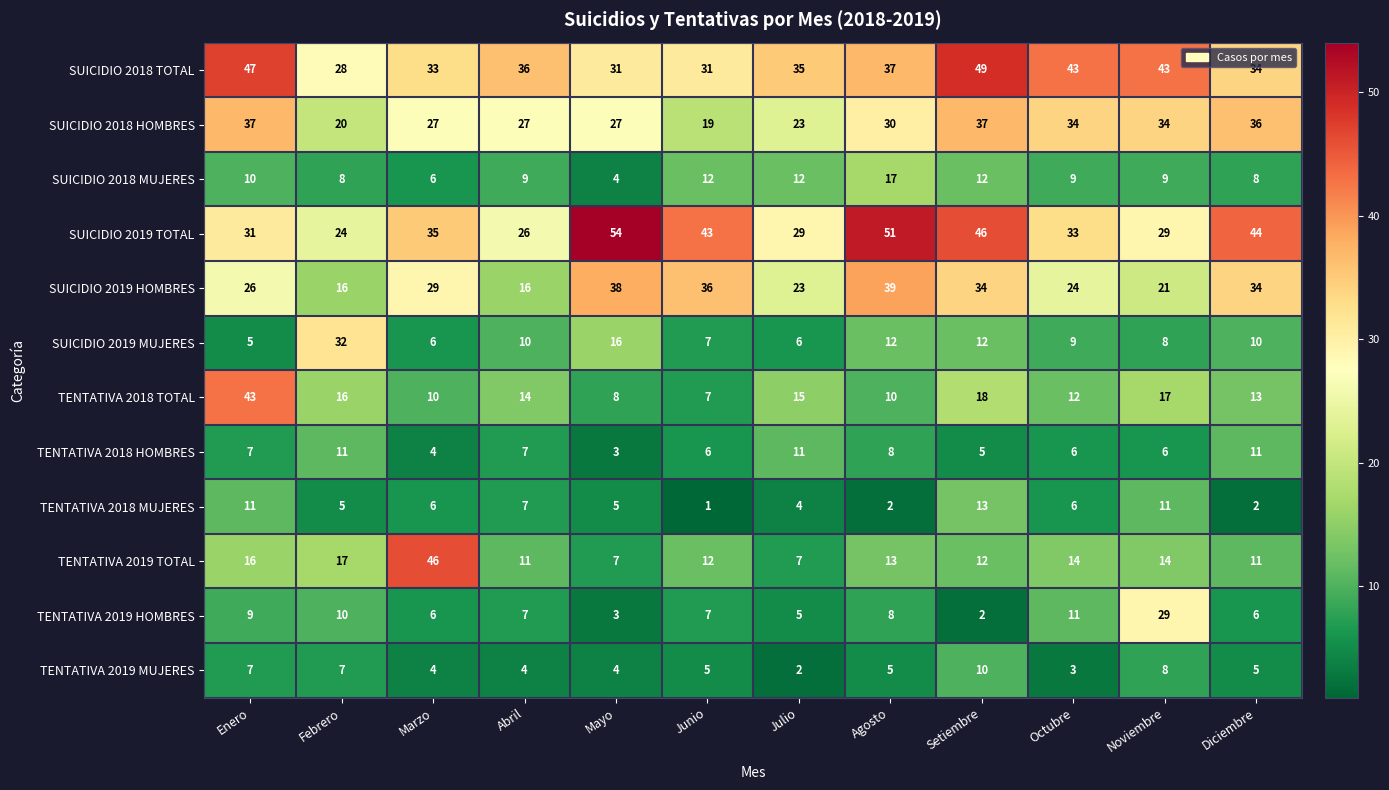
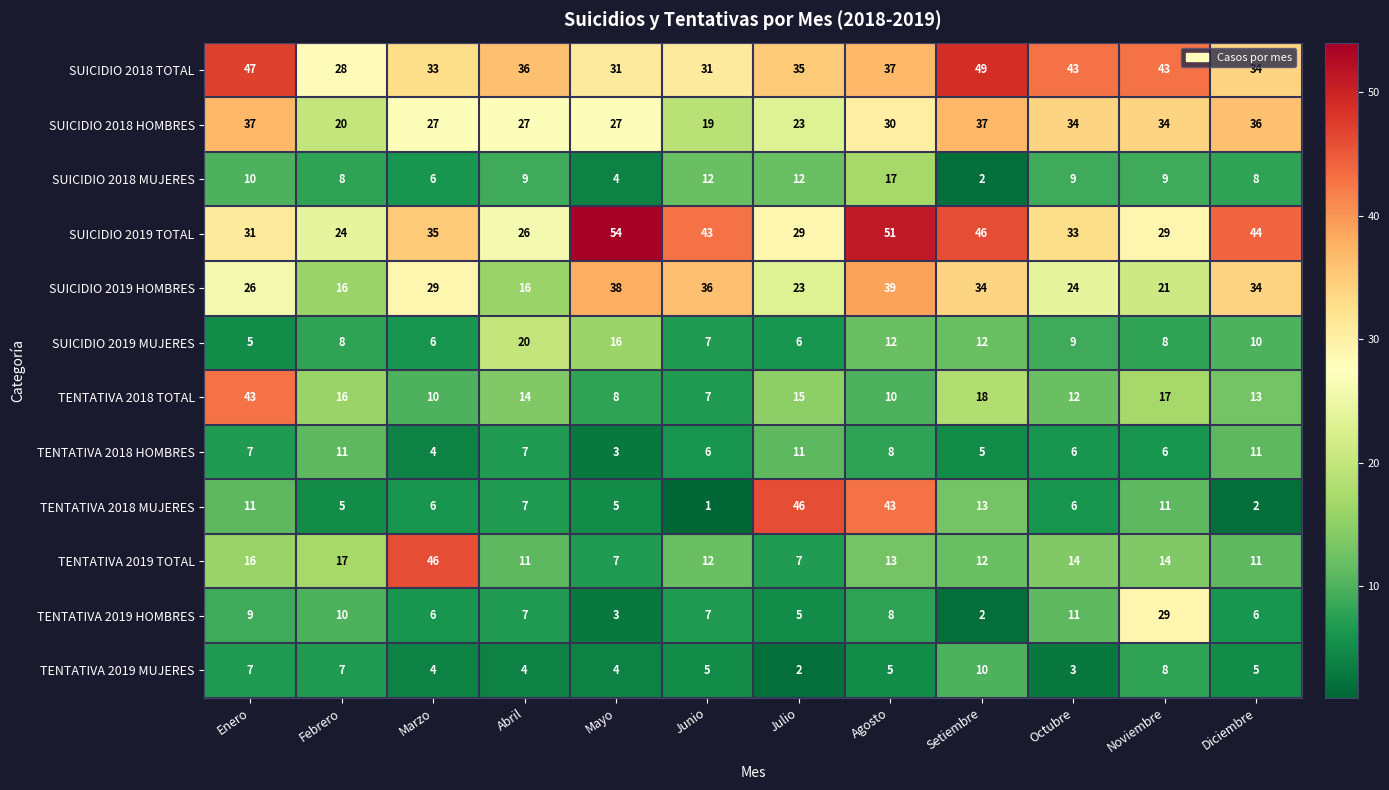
SUICIDIO 2018 MUJERES, Setiembre: 12 -> 2
SUICIDIO 2019 MUJERES, Febrero: 32 -> 8
SUICIDIO 2019 MUJERES, Abril: 10 -> 20
TENTATIVA 2018 MUJERES, Julio: 4 -> 46
TENTATIVA 2018 MUJERES, Agosto: 2 -> 43
